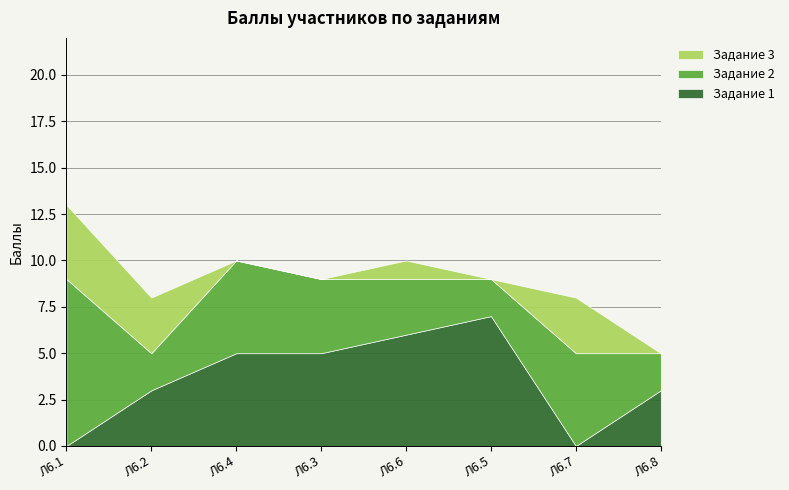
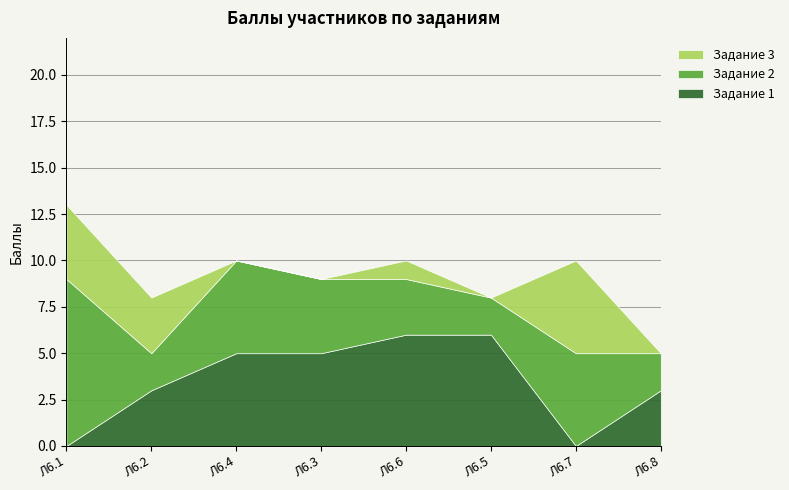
Задание 1, Л6.5: 7 -> 6
Задание 3, Л6.7: 3 -> 5
